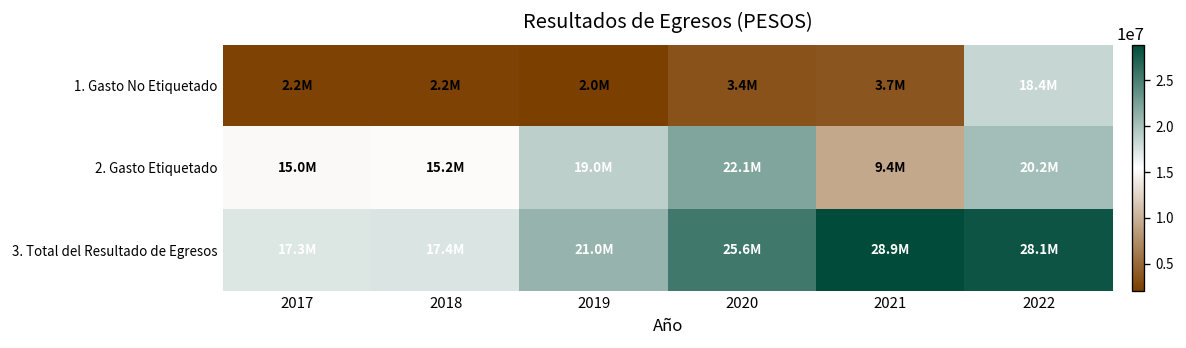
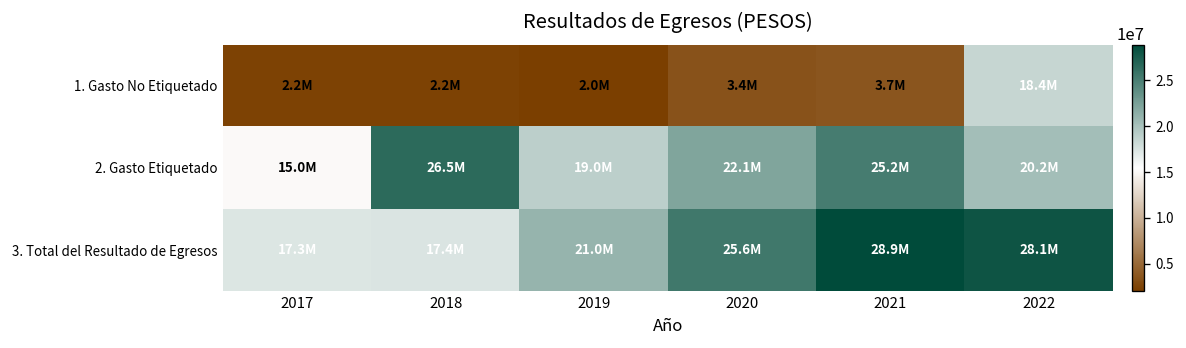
2. Gasto Etiquetado, 2018: 15.2M -> 26.5M
2. Gasto Etiquetado, 2021: 9.4M -> 25.2M
